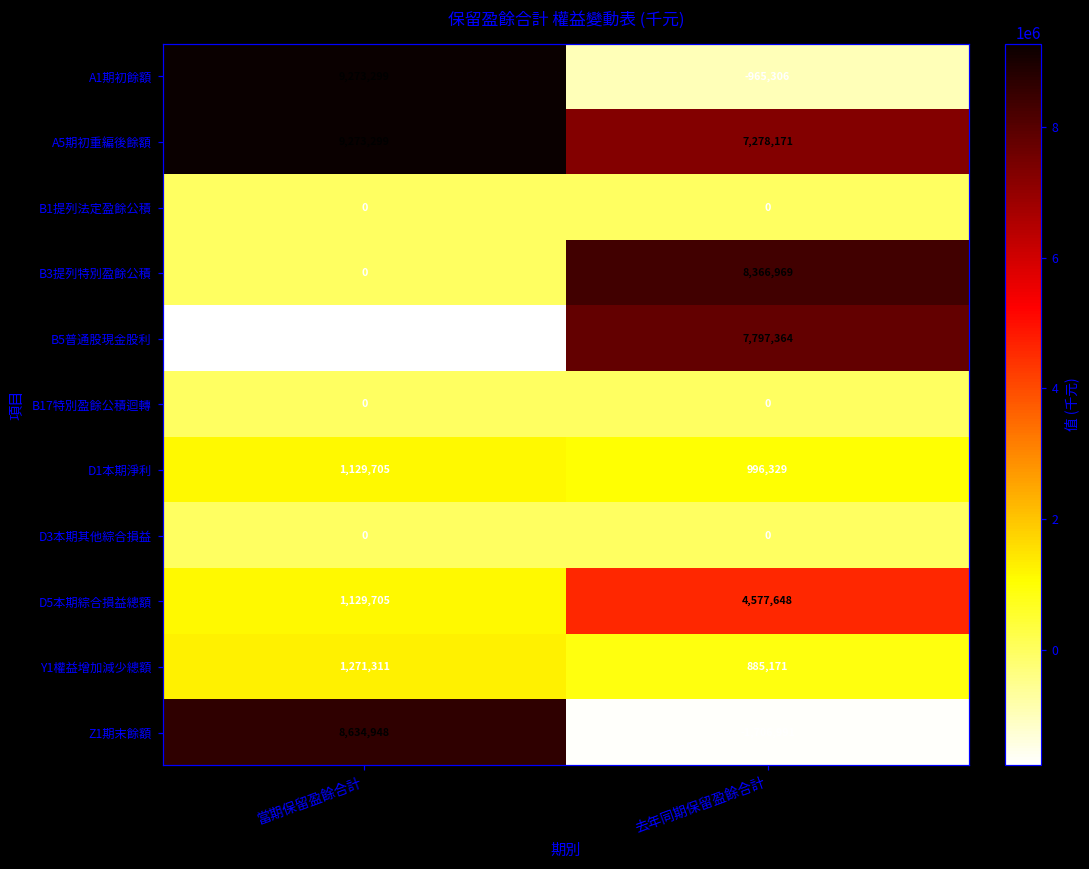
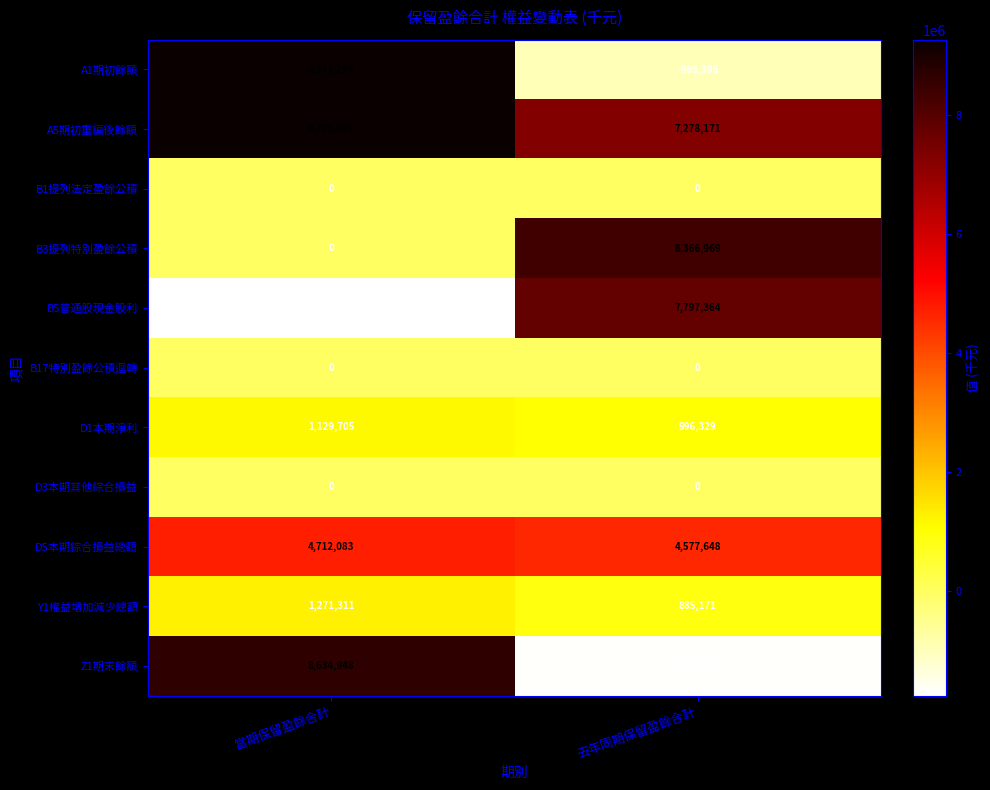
D5本期綜合損益總額, 當期保留盈餘合計: 1,129,705 -> 4,712,083
